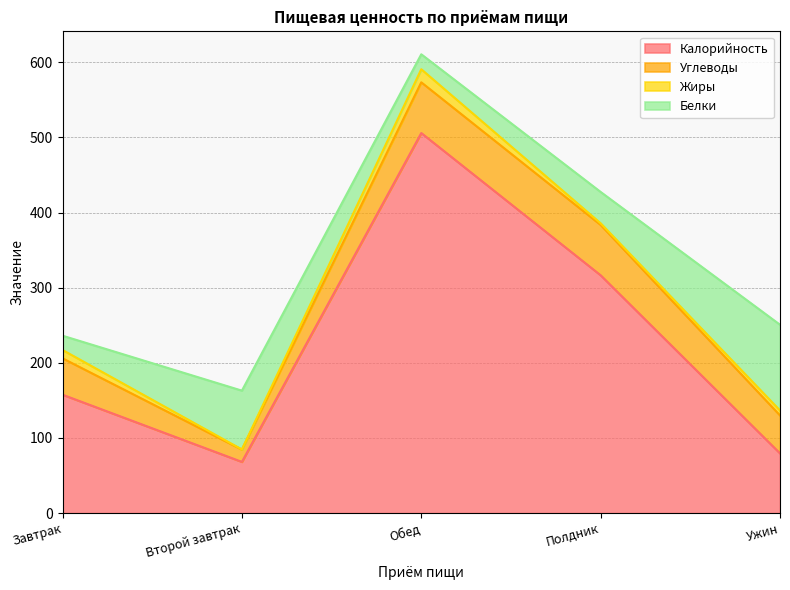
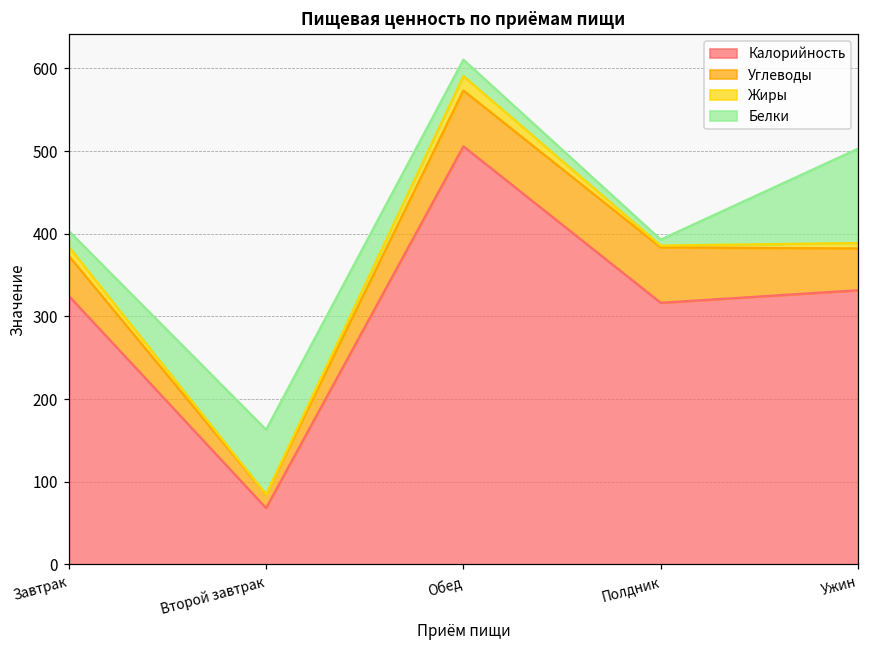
Калорийность, Завтрак: 160 -> 320
Белки, Полдник: 40 -> 10
Калорийность, Ужин: 80 -> 330
